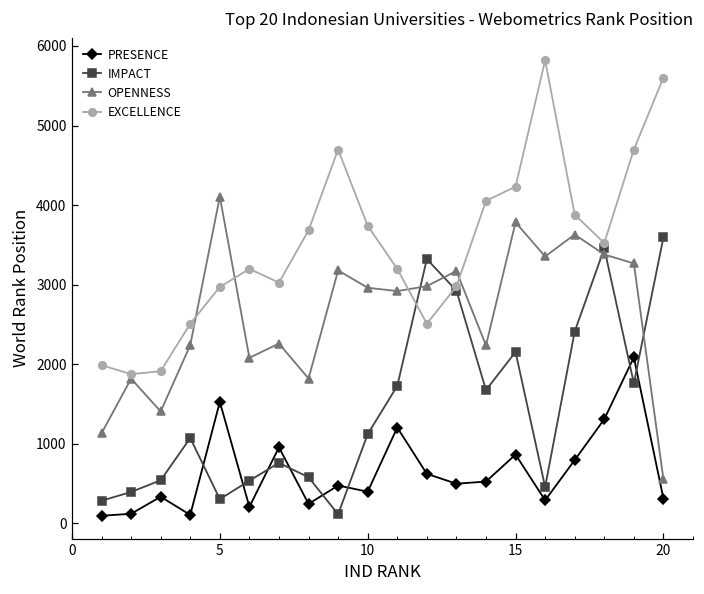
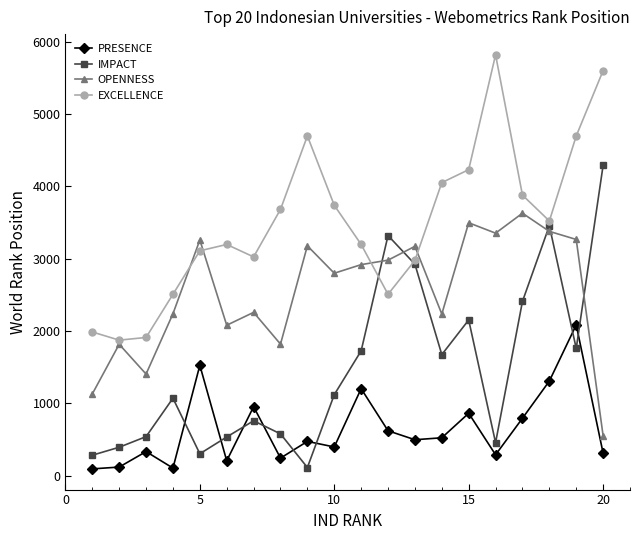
OPENNESS, 5: 4100 -> 3300
EXCELLENCE, 5: 3000 -> 3100
OPENNESS, 10: 3000 -> 2800
OPENNESS, 15: 3800 -> 3500
IMPACT, 20: 3600 -> 4300
